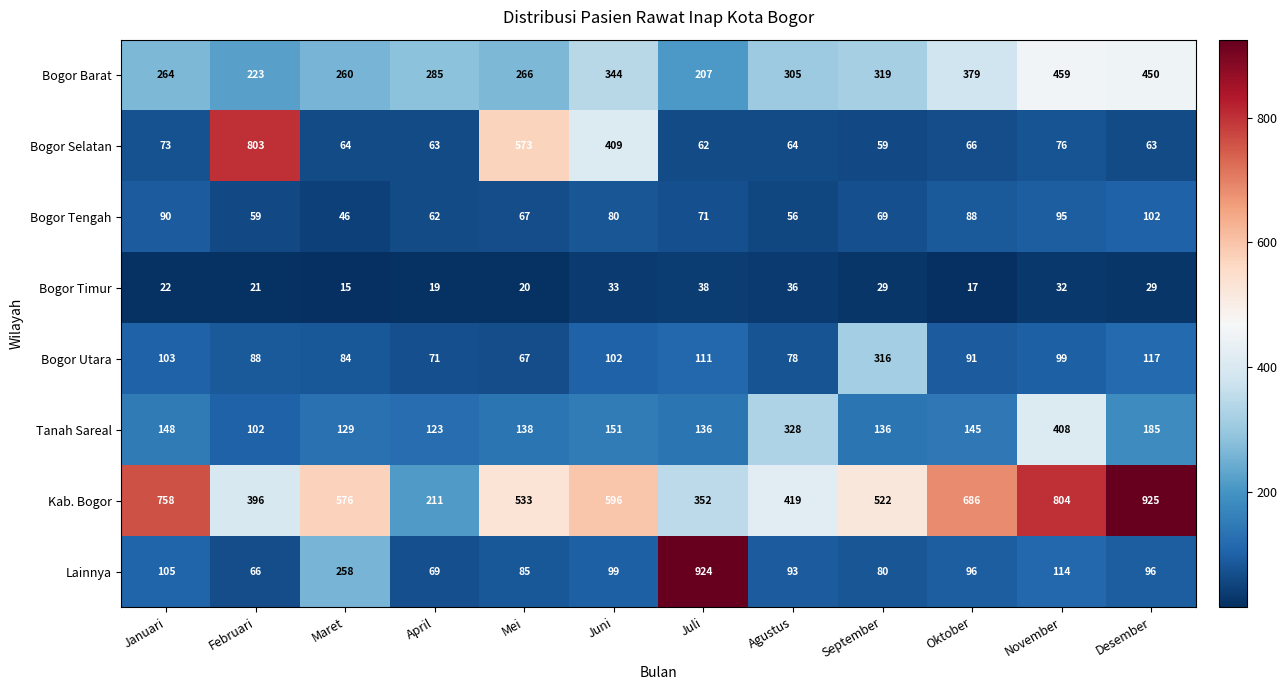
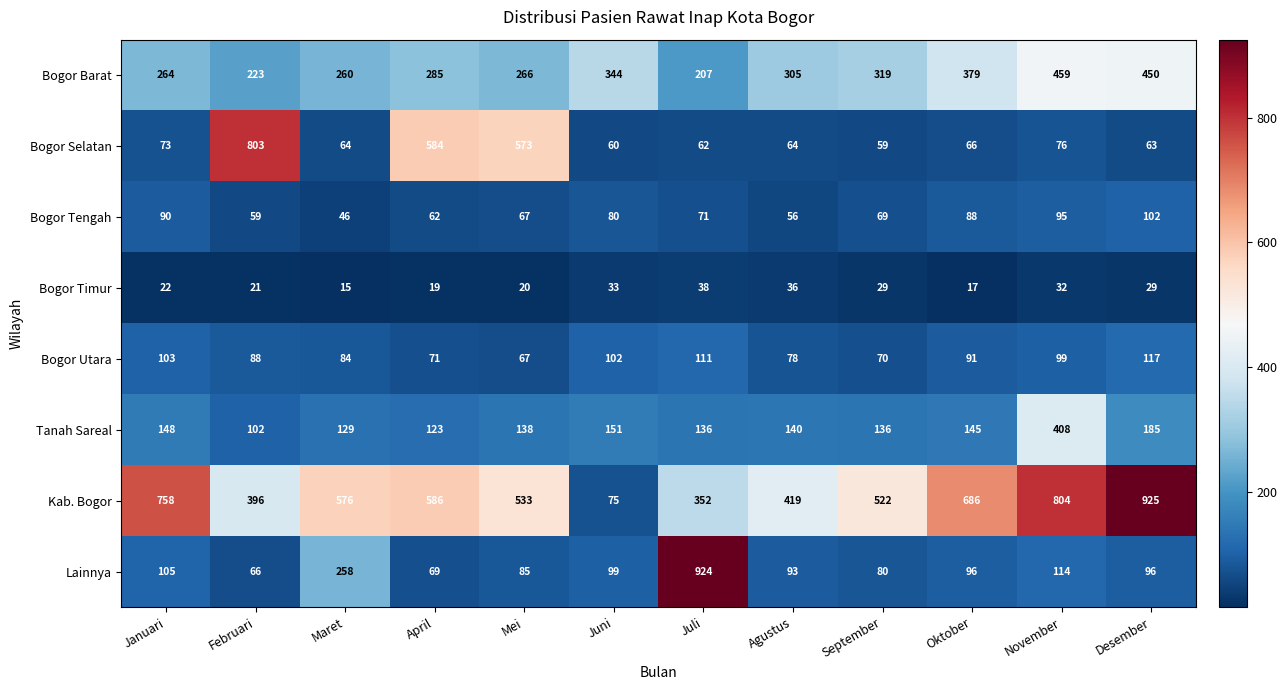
Bogor Selatan, April: 63 -> 584
Bogor Selatan, Juni: 409 -> 60
Bogor Utara, September: 316 -> 70
Tanah Sareal, Agustus: 328 -> 140
Kab. Bogor, April: 211 -> 586
Kab. Bogor, Juni: 596 -> 75
